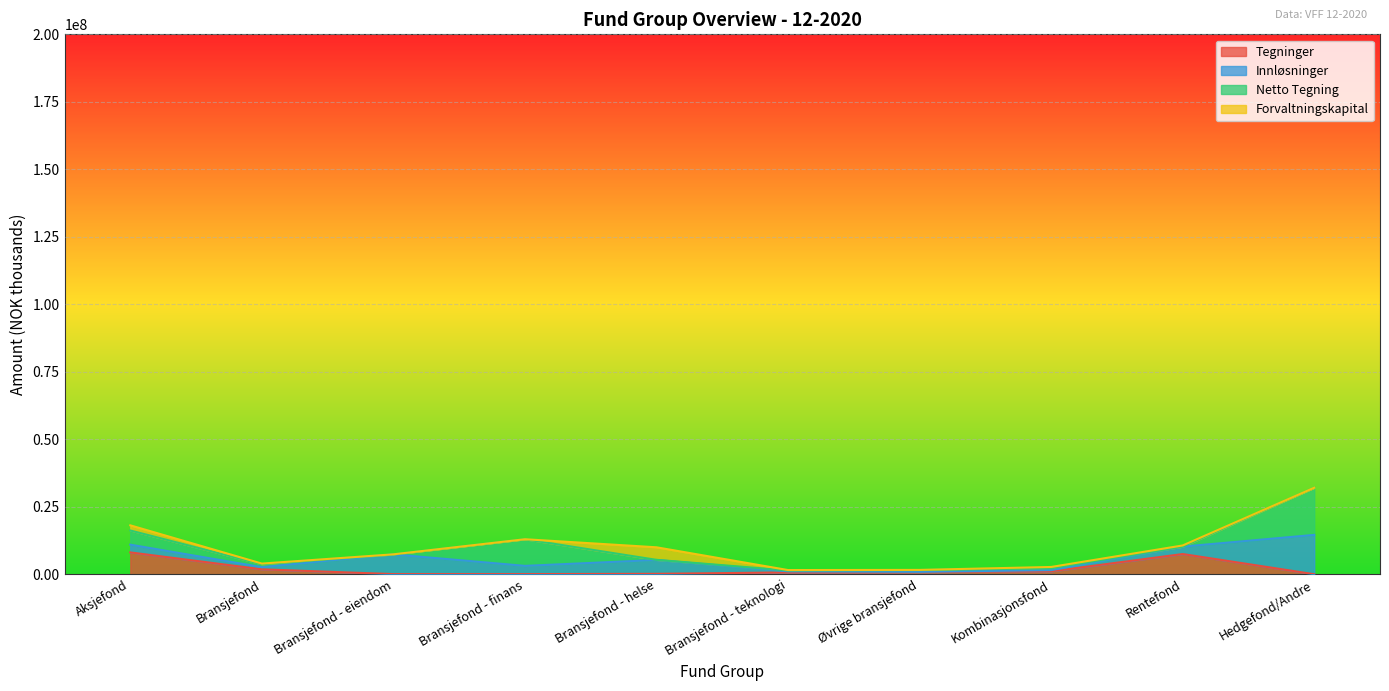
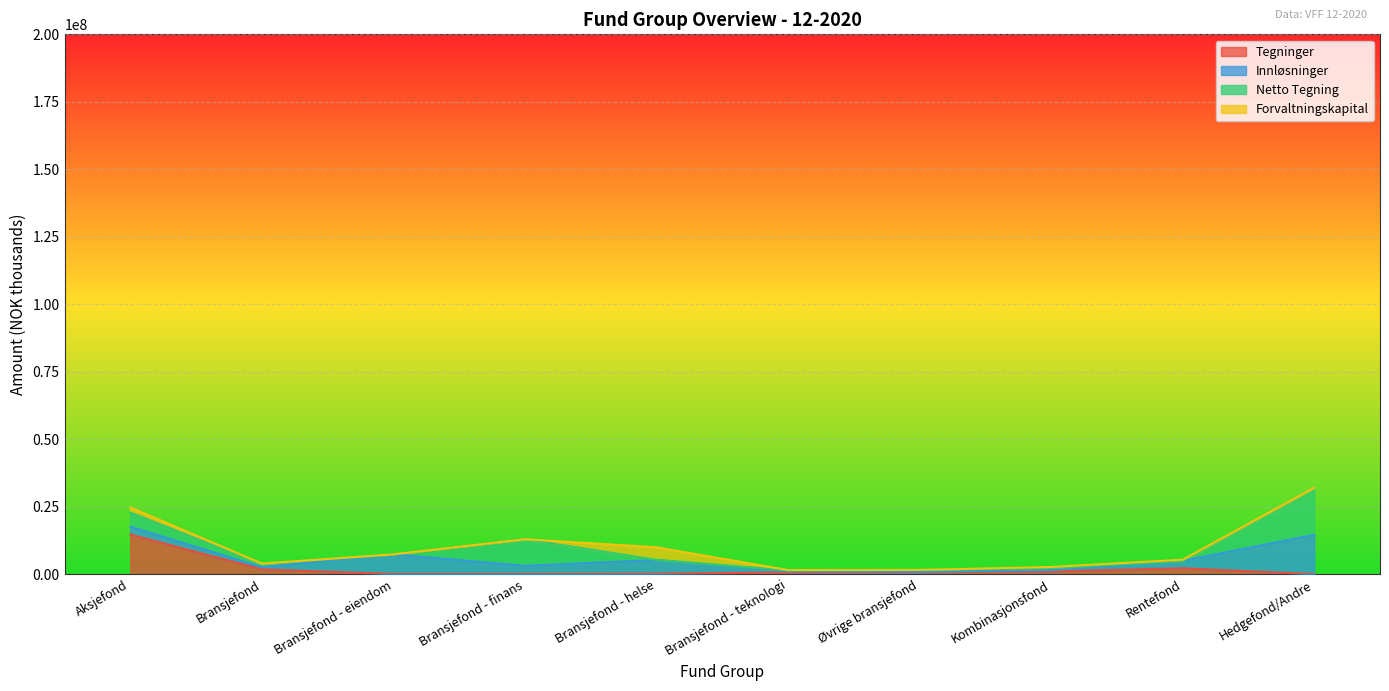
Tegninger, Aksjefond: 8000000 -> 15000000
Tegninger, Rentefond: 8000000 -> 2000000
